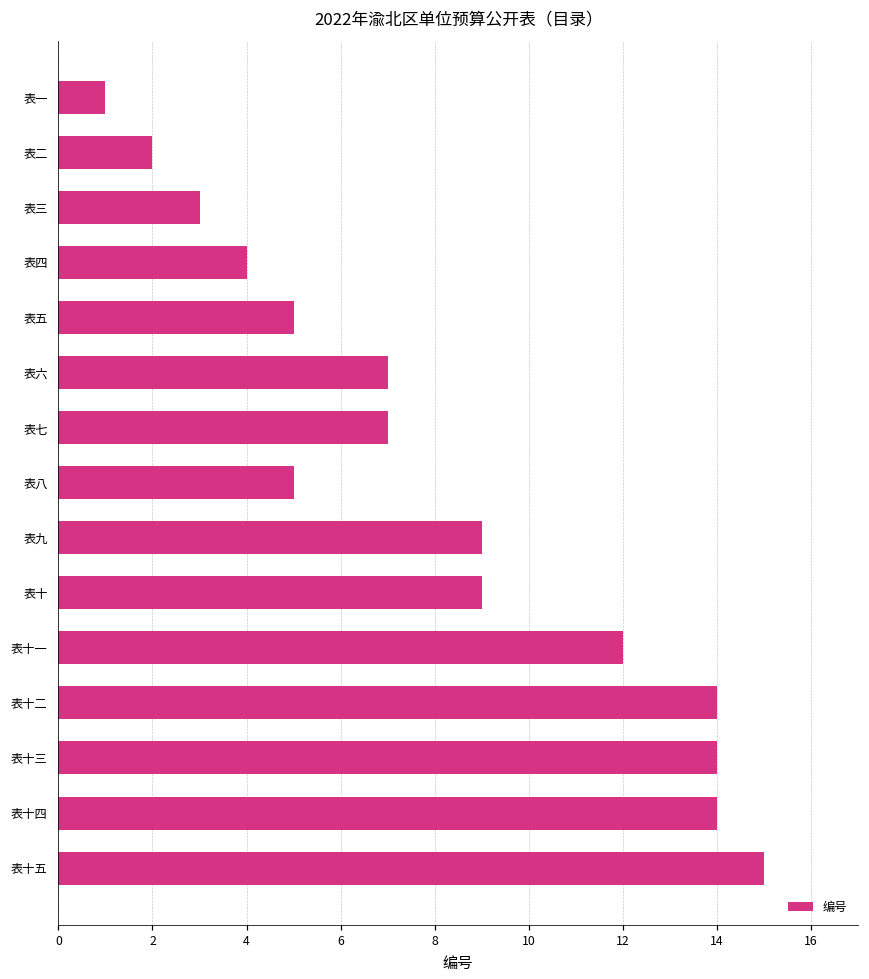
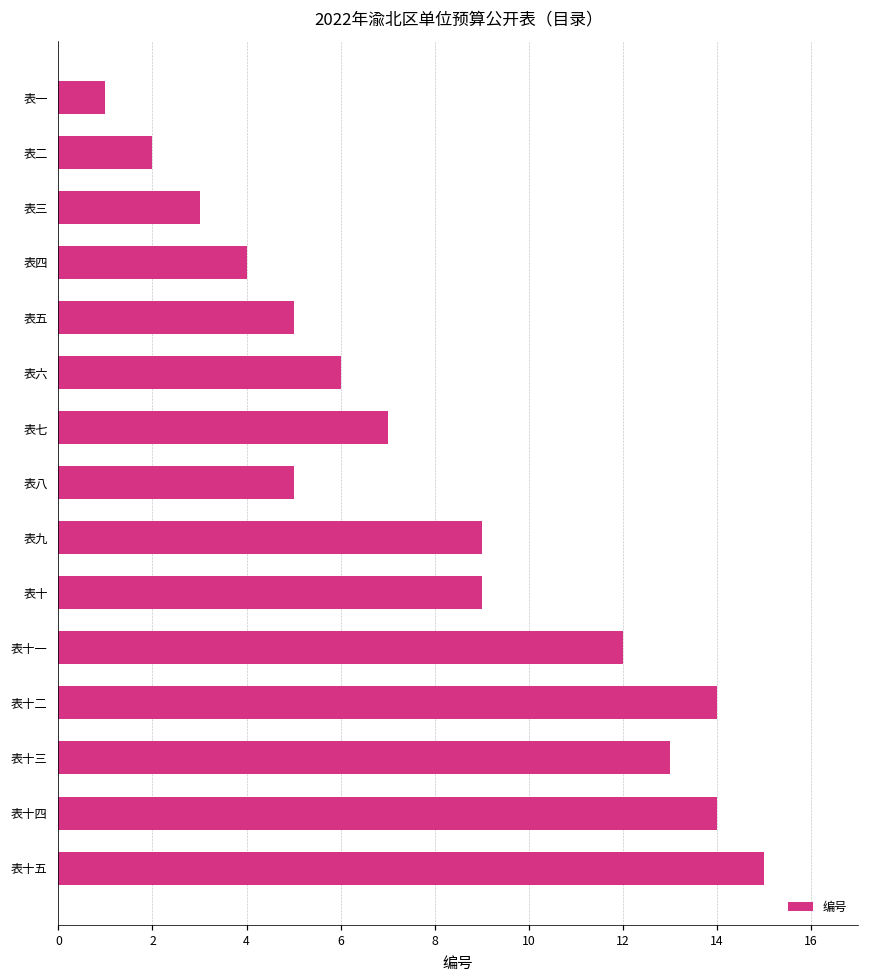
表六: 7 -> 6
表十三: 14 -> 13
